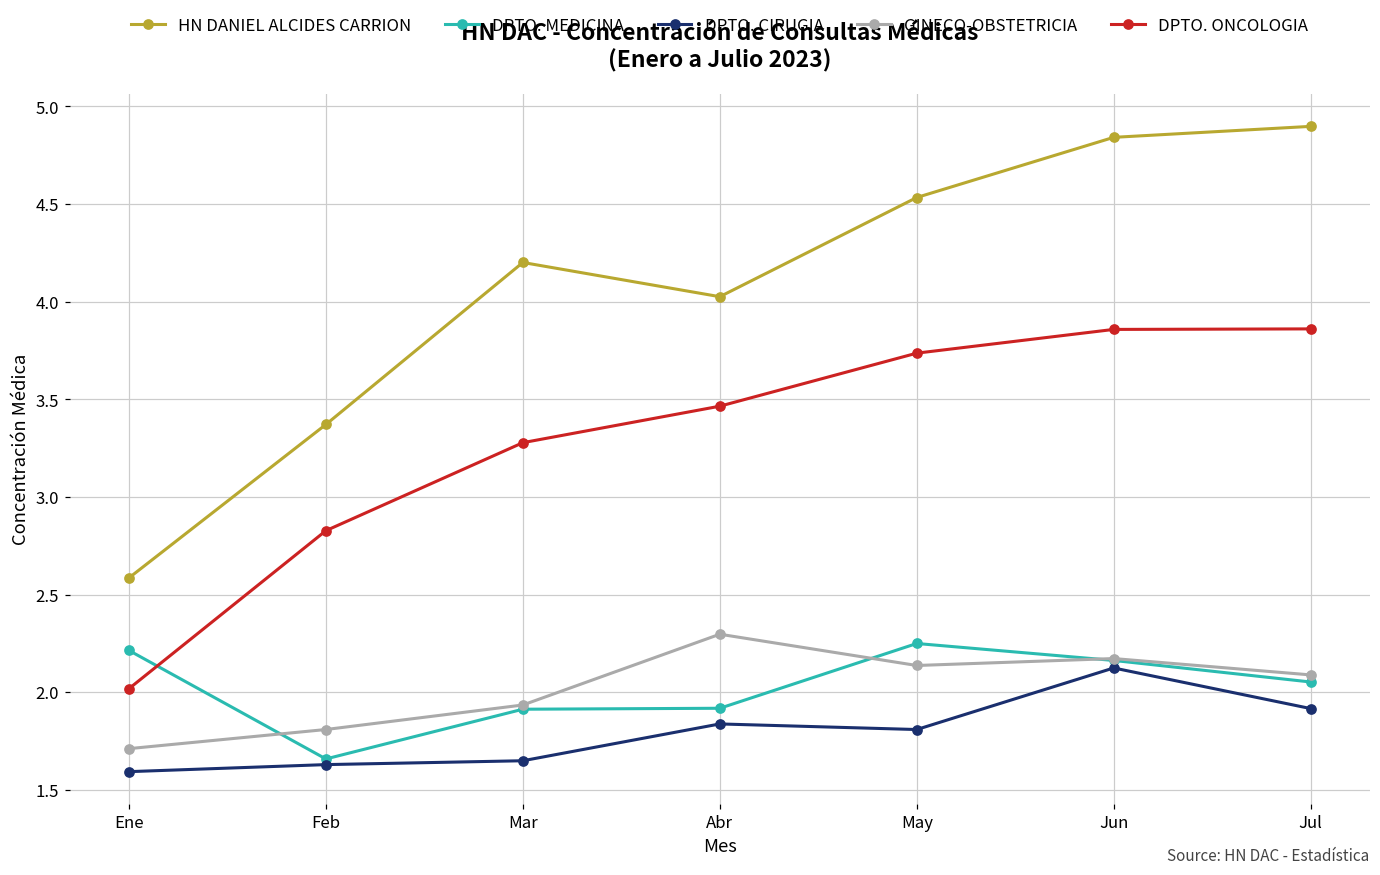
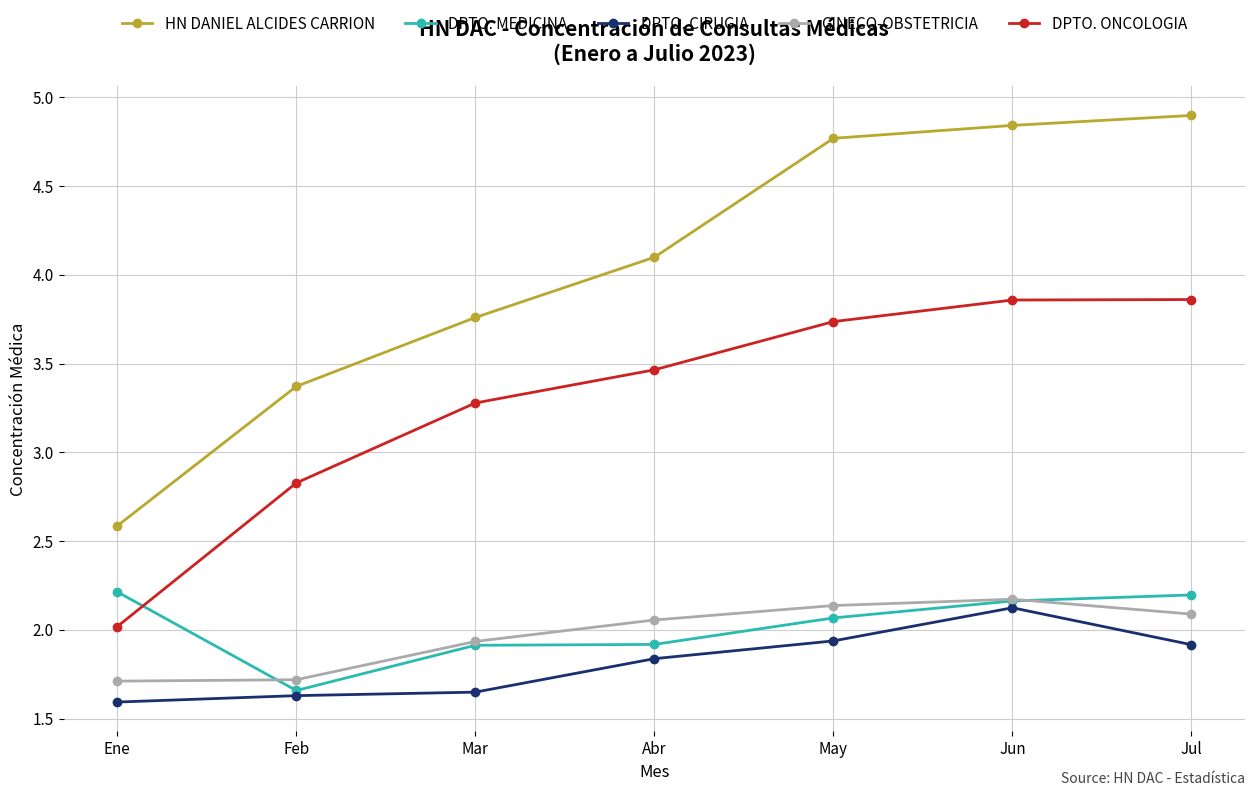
GINECO-OBSTETRICIA, Feb: 1.81 -> 1.72
HN DANIEL ALCIDES CARRION, Mar: 4.20 -> 3.76
HN DANIEL ALCIDES CARRION, Abr: 4.03 -> 4.10
GINECO-OBSTETRICIA, Abr: 2.30 -> 2.06
HN DANIEL ALCIDES CARRION, May: 4.53 -> 4.77
DPTO. MEDICINA, May: 2.25 -> 2.07
DPTO. CIRUGIA, May: 1.81 -> 1.94
DPTO. MEDICINA, Jul: 2.05 -> 2.20
